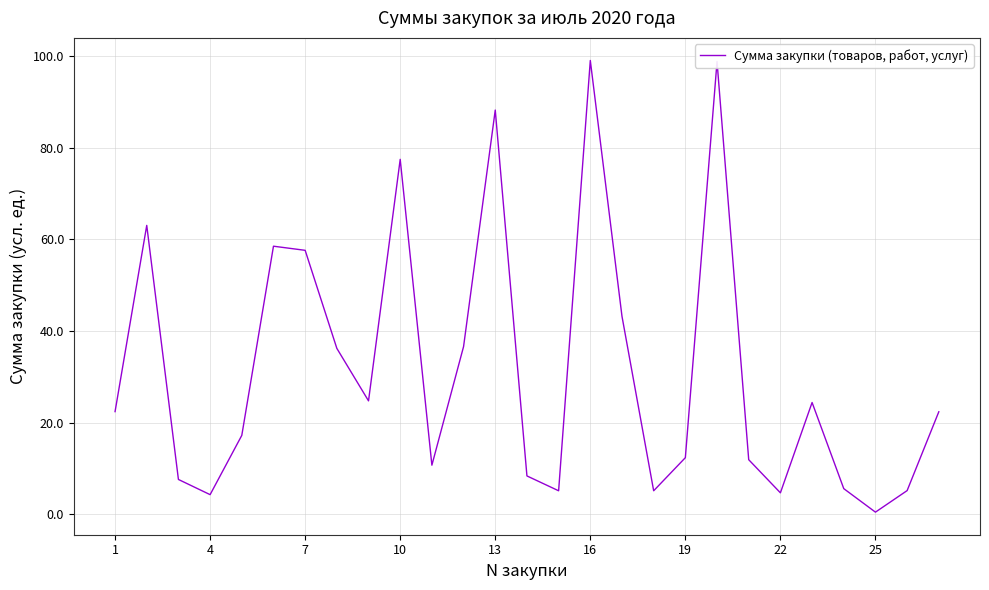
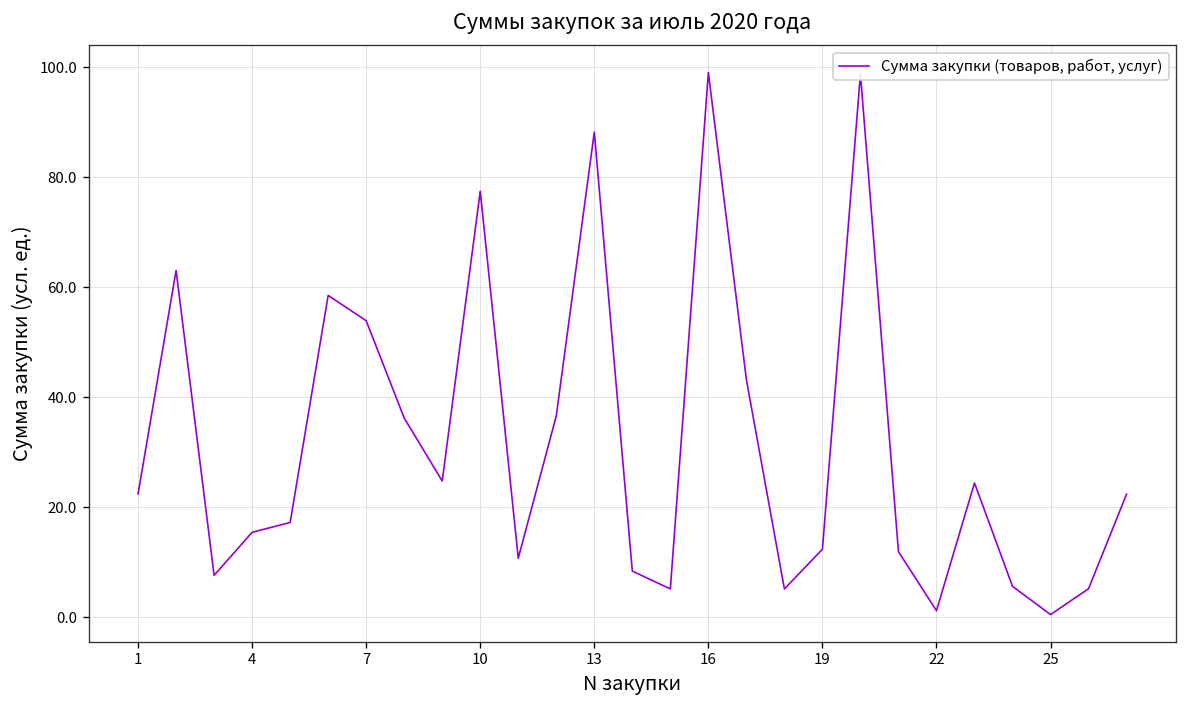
4: 4 -> 15
7: 58 -> 54
22: 5 -> 1
